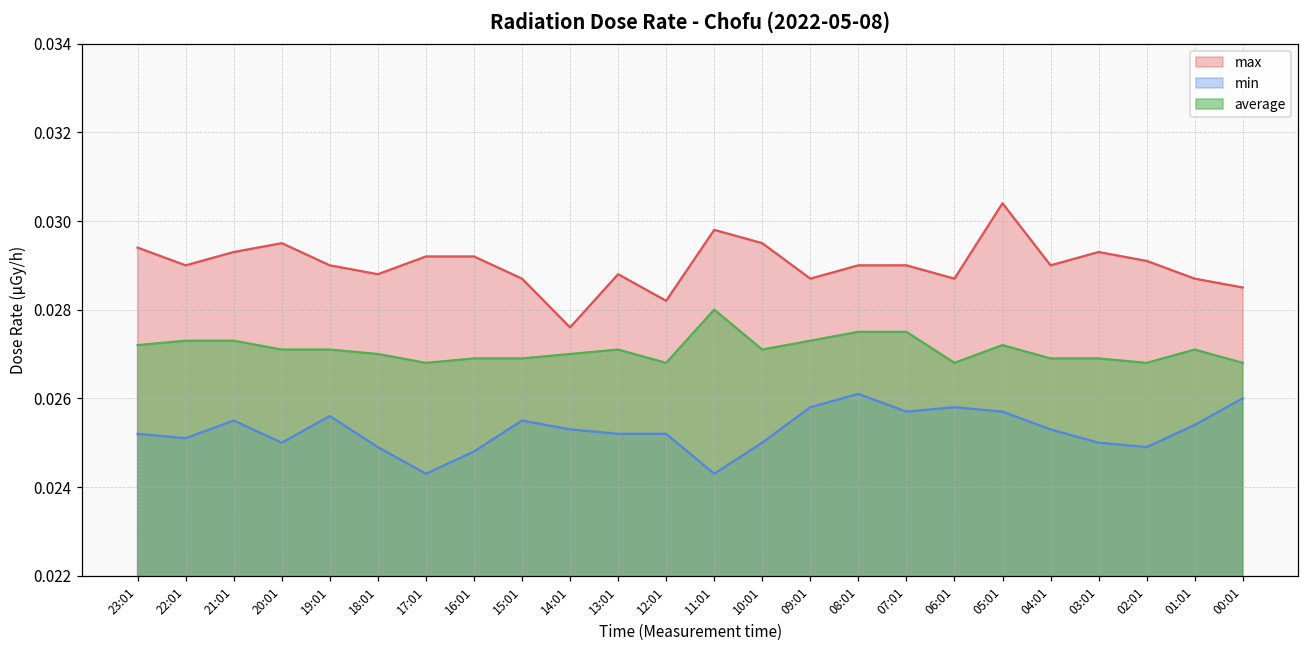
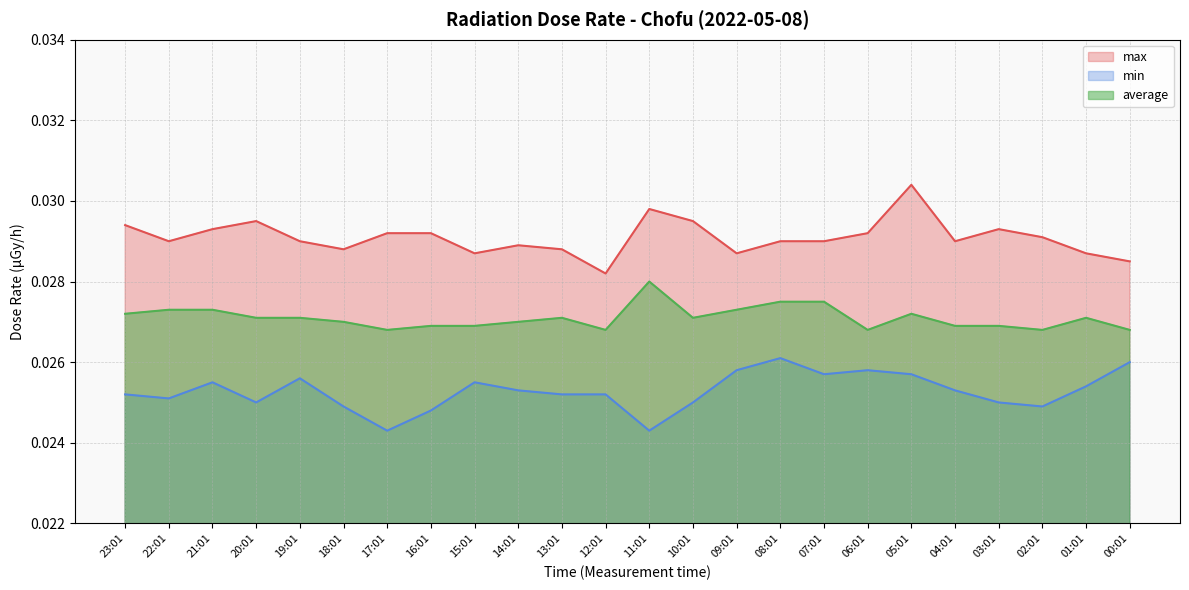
max, 14:01: 0.0276 -> 0.0289
max, 06:01: 0.0287 -> 0.0292
